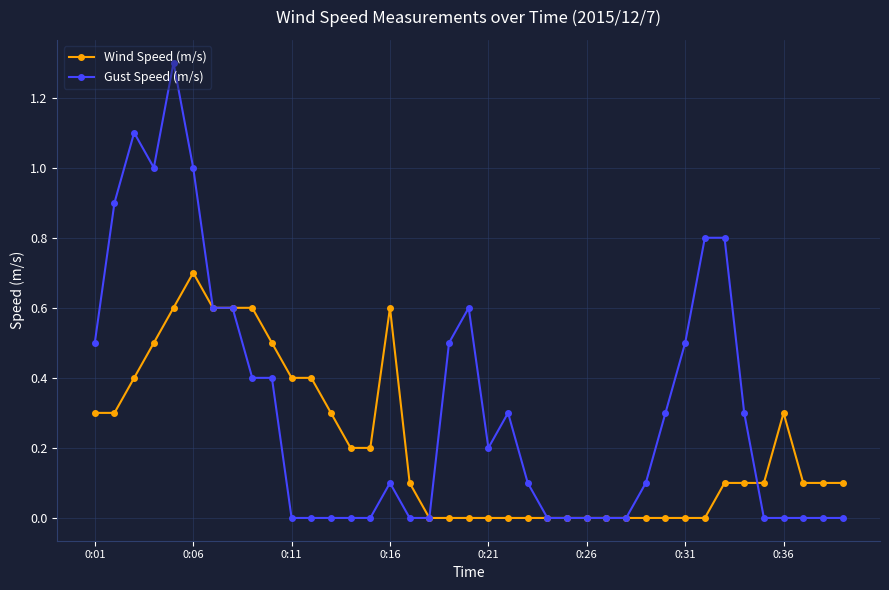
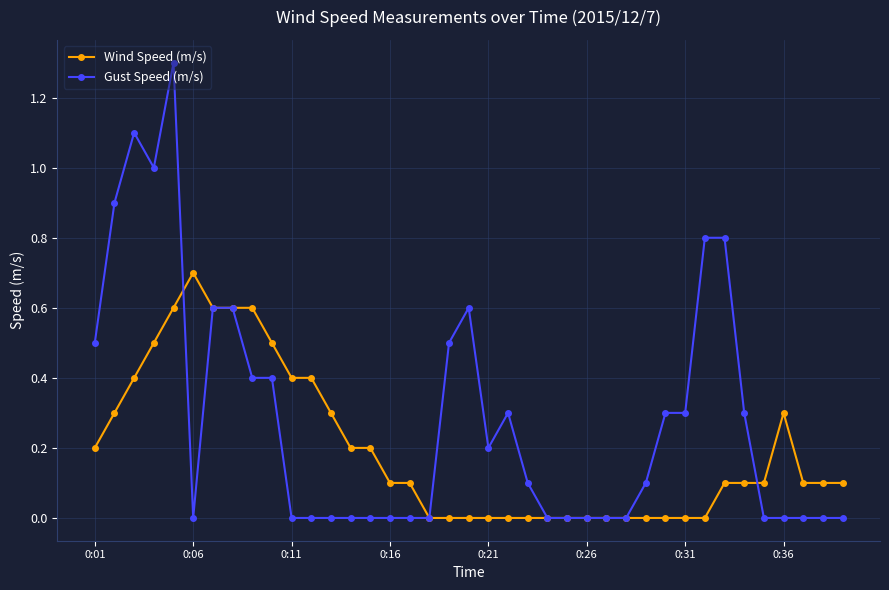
Wind Speed (m/s), 0:01: 0.3 -> 0.2
Gust Speed (m/s), 0:06: 1 -> 0
Wind Speed (m/s), 0:16: 0.6 -> 0.1
Gust Speed (m/s), 0:16: 0.1 -> 0.0
Gust Speed (m/s), 0:31: 0.5 -> 0.3
